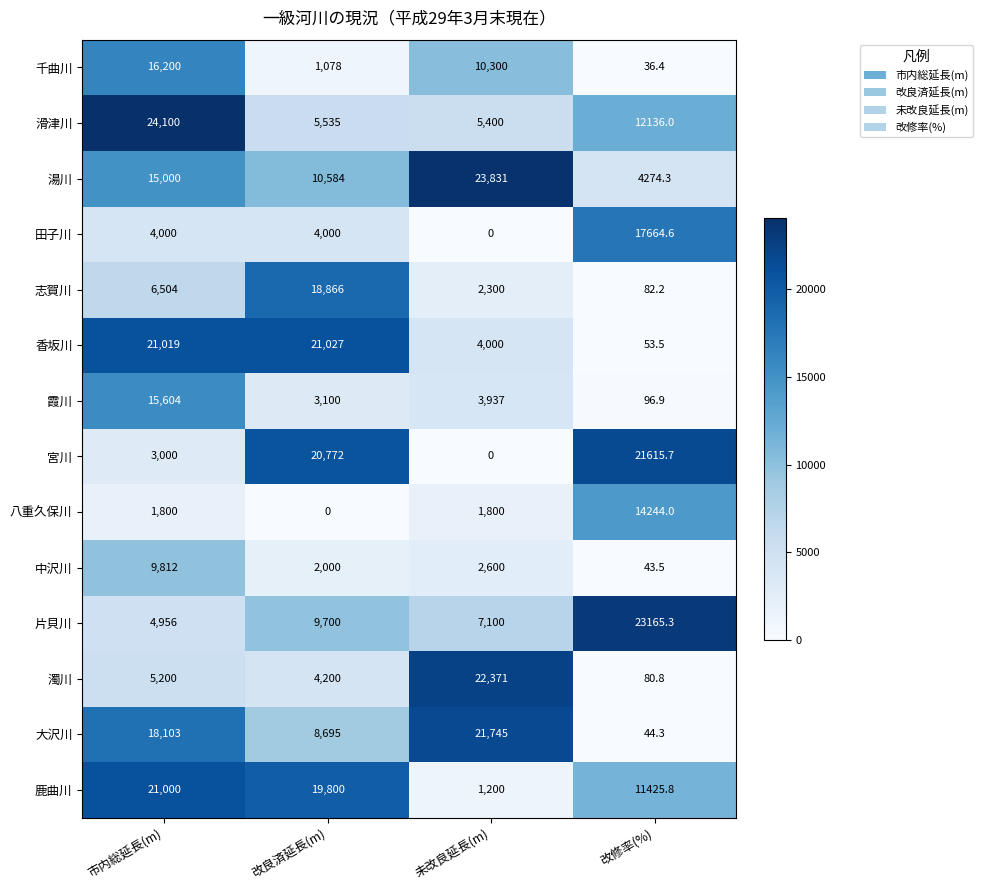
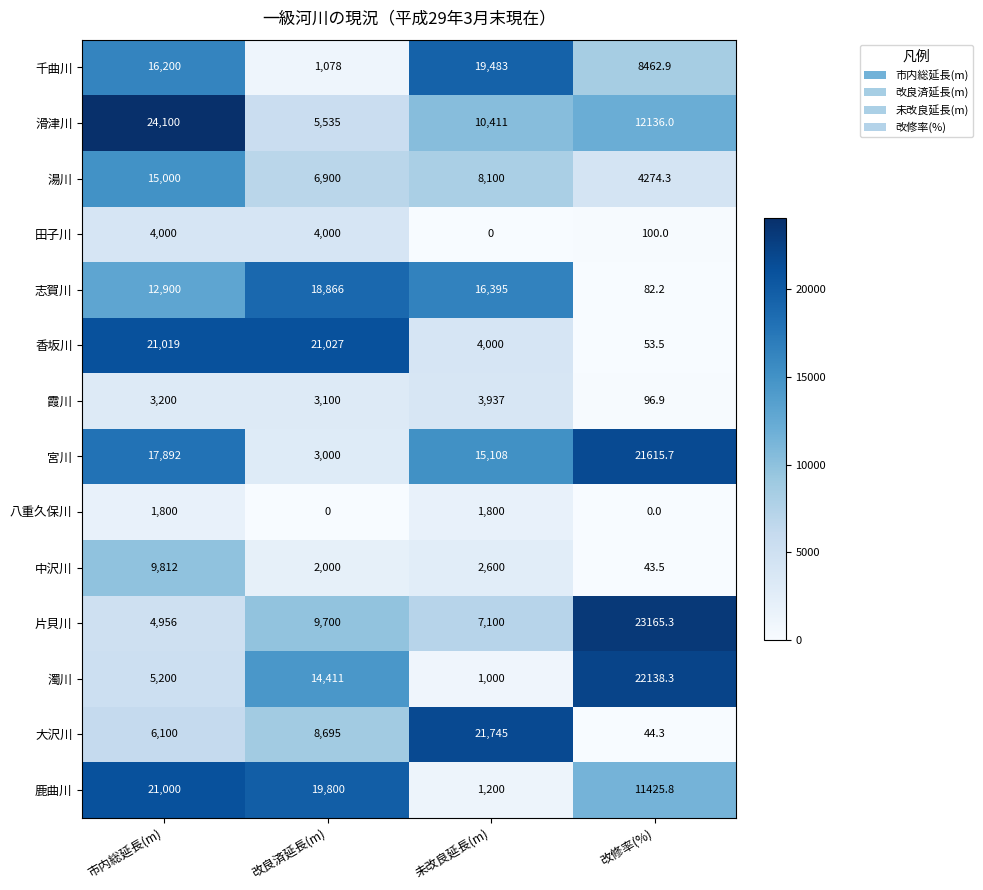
千曲川, 未改良延長(m): 10,300 -> 19,483
千曲川, 改修率(%): 36.4 -> 8462.9
滑津川, 未改良延長(m): 5,400 -> 10,411
湯川, 改良済延長(m): 10,584 -> 6,900
湯川, 未改良延長(m): 23,831 -> 8,100
田子川, 改修率(%): 17664.6 -> 100.0
志賀川, 市内総延長(m): 6,504 -> 12,900
志賀川, 未改良延長(m): 2,300 -> 16,395
霞川, 市内総延長(m): 15,604 -> 3,200
宮川, 市内総延長(m): 3,000 -> 17,892
宮川, 改良済延長(m): 20,772 -> 3,000
宮川, 未改良延長(m): 0 -> 15,108
八重久保川, 改修率(%): 14244.0 -> 0.0
濁川, 改良済延長(m): 4,200 -> 14,411
濁川, 未改良延長(m): 22,371 -> 1,000
濁川, 改修率(%): 80.8 -> 22138.3
大沢川, 市内総延長(m): 18,103 -> 6,100
